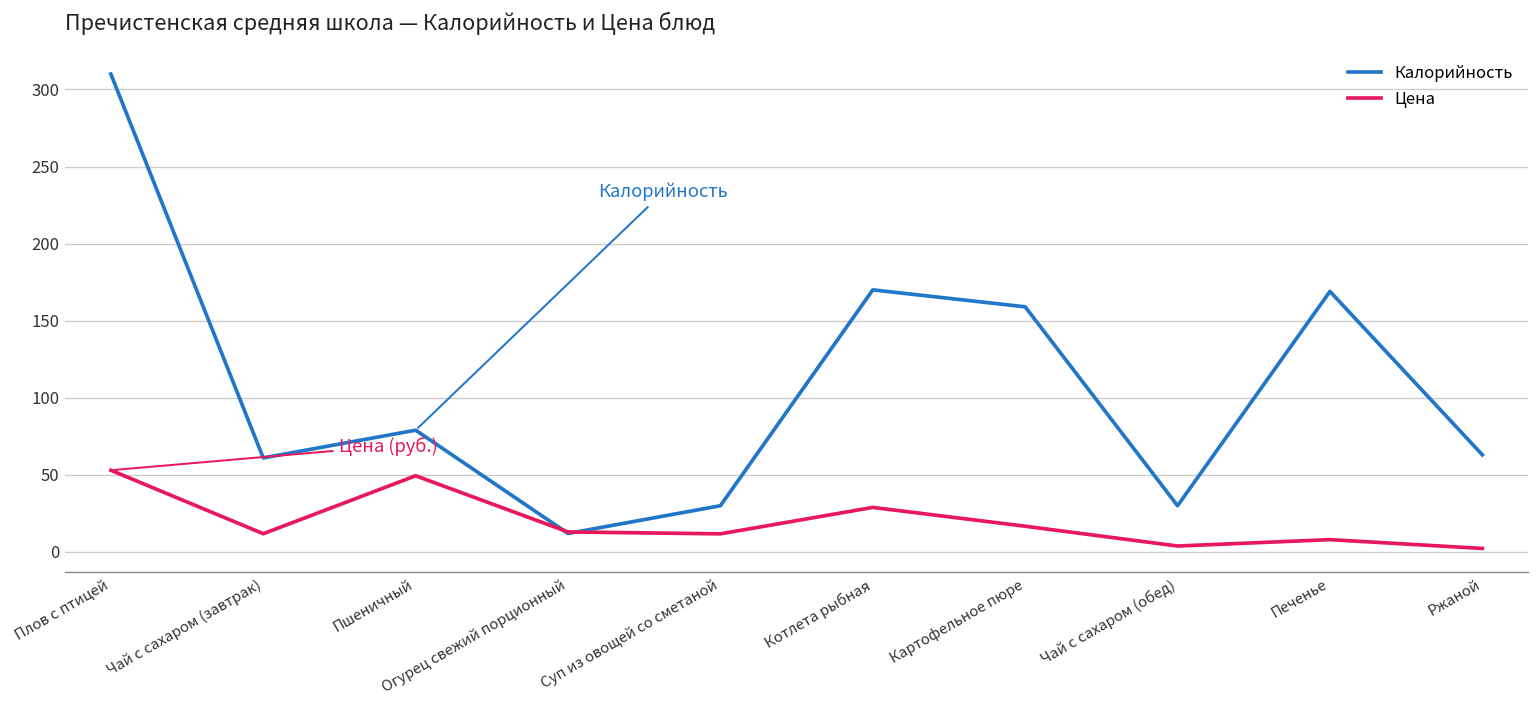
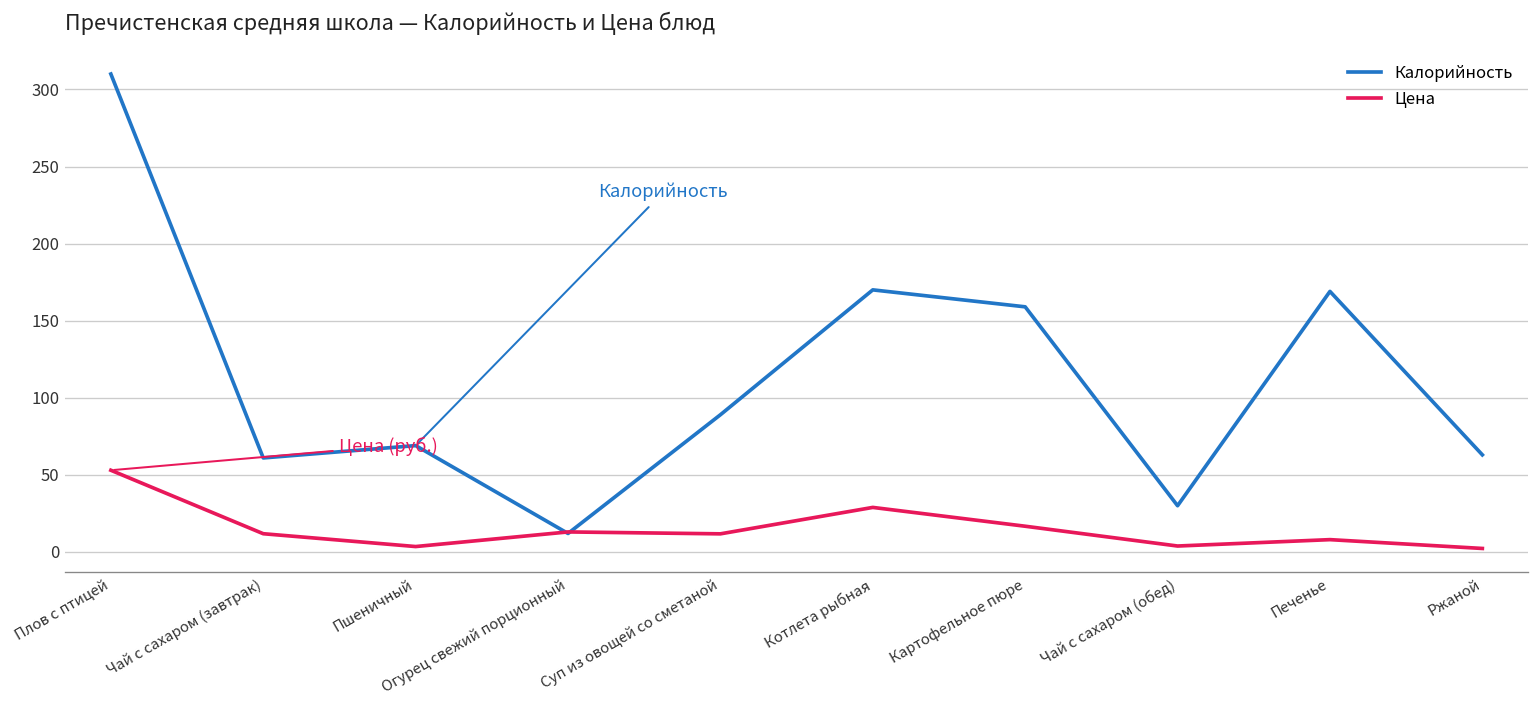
Калорийность, Пшеничный: 79 -> 69
Цена, Пшеничный: 49 -> 4
Калорийность, Суп из овощей со сметаной: 30 -> 89
